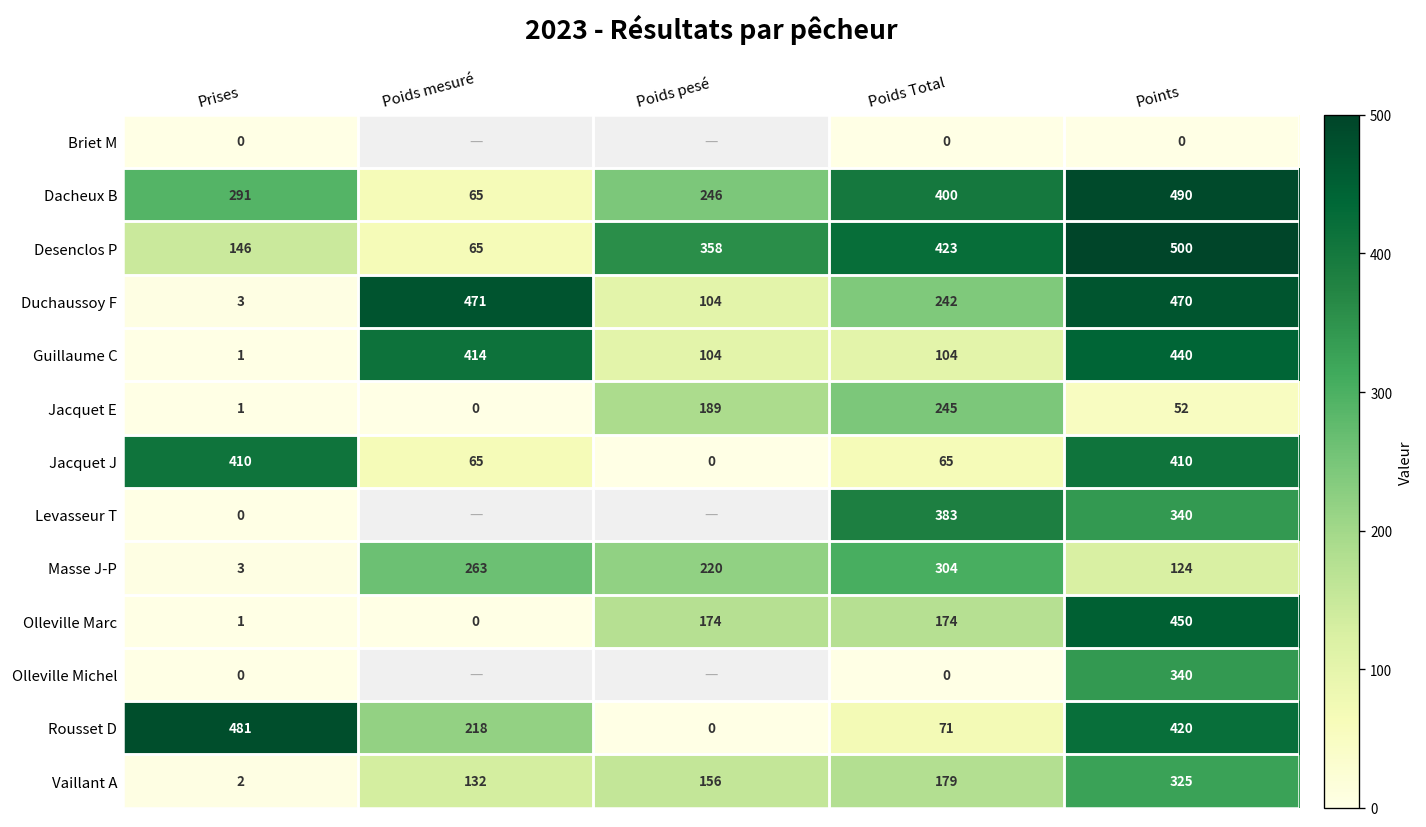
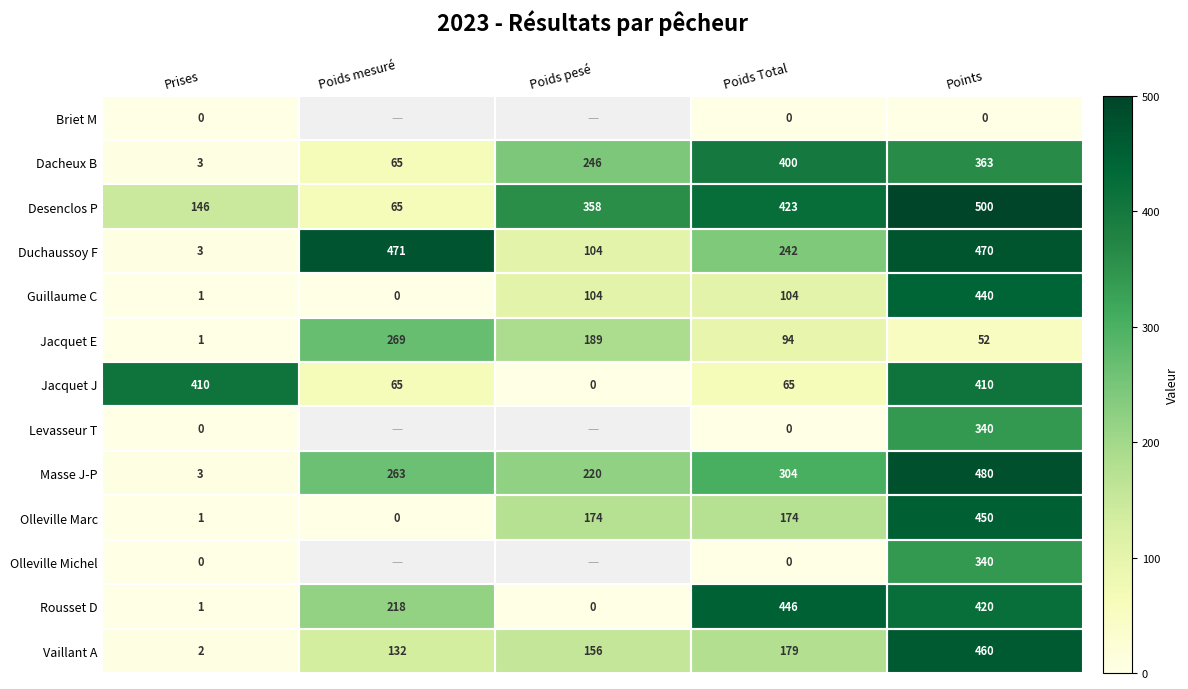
Dacheux B, Prises: 291 -> 3
Dacheux B, Points: 490 -> 363
Guillaume C, Poids mesuré: 414 -> 0
Jacquet E, Poids mesuré: 0 -> 269
Jacquet E, Poids Total: 245 -> 94
Levasseur T, Poids Total: 383 -> 0
Masse J-P, Points: 124 -> 480
Rousset D, Prises: 481 -> 1
Rousset D, Poids Total: 71 -> 446
Vaillant A, Points: 325 -> 460
